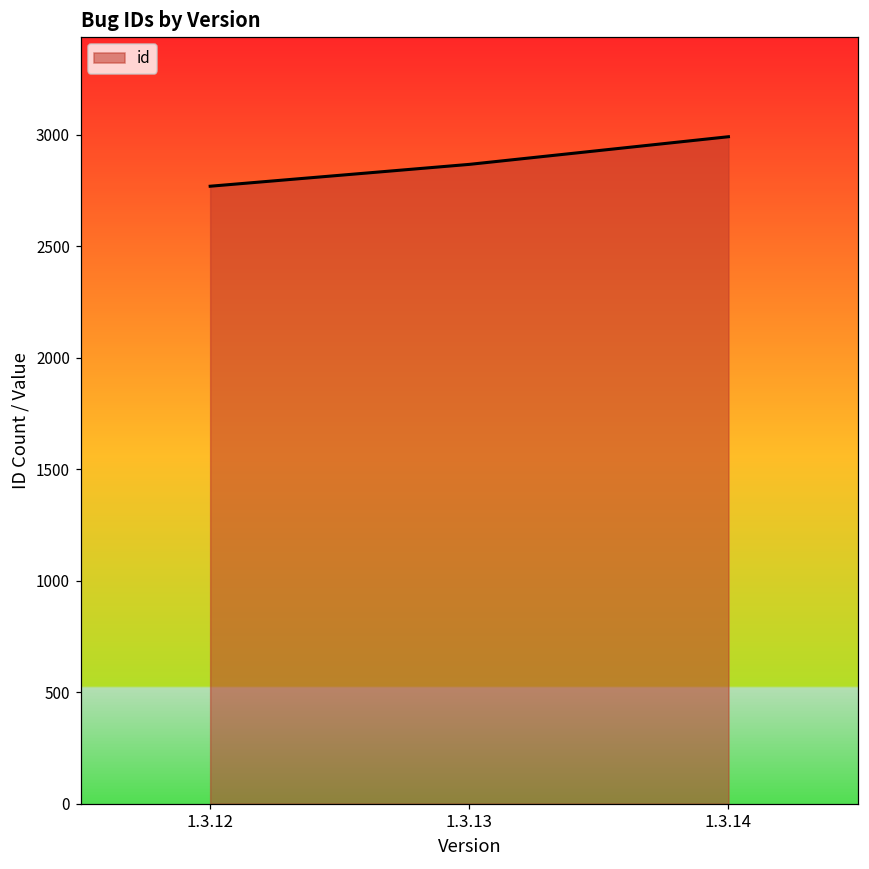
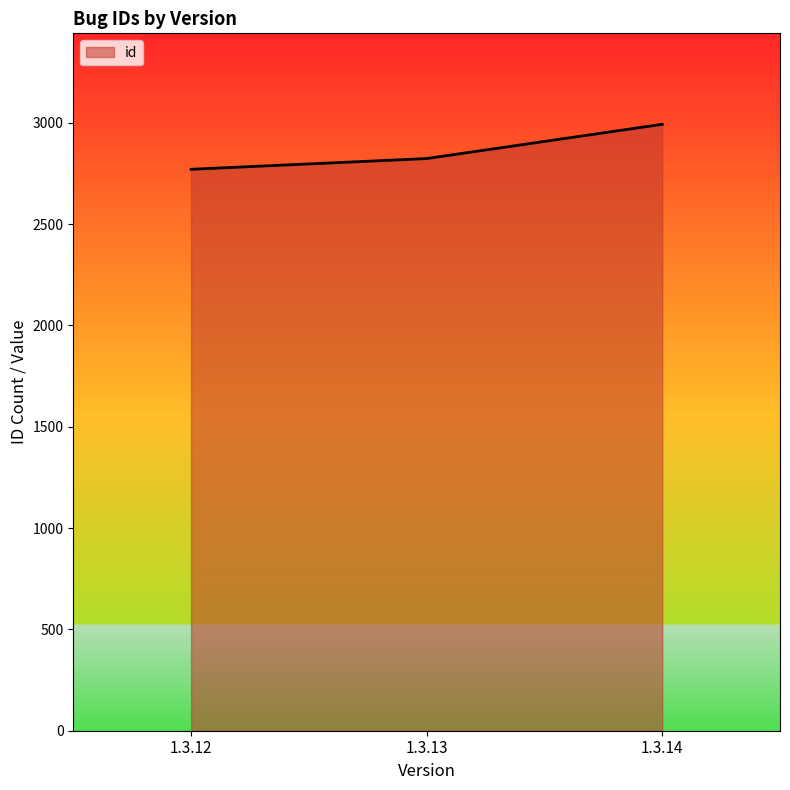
1.3.13: 2870 -> 2820
